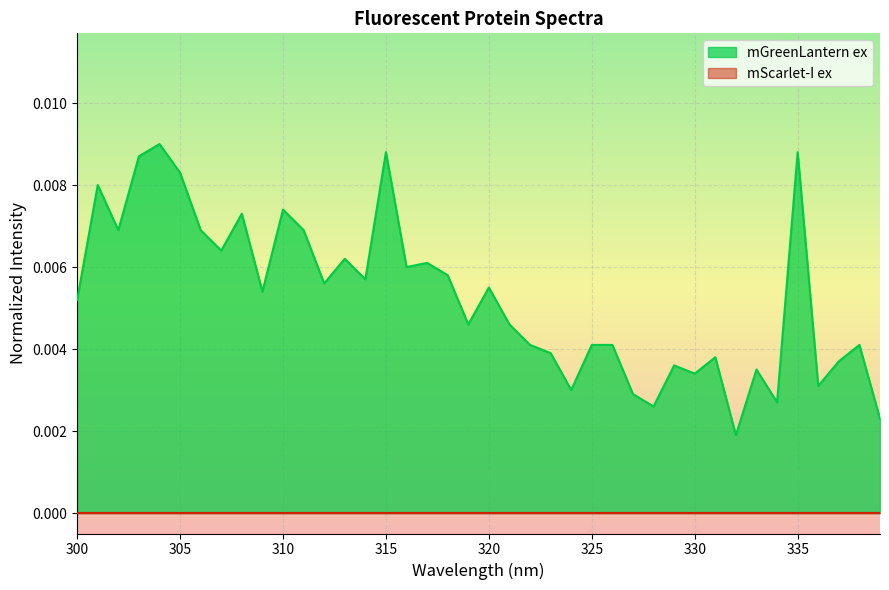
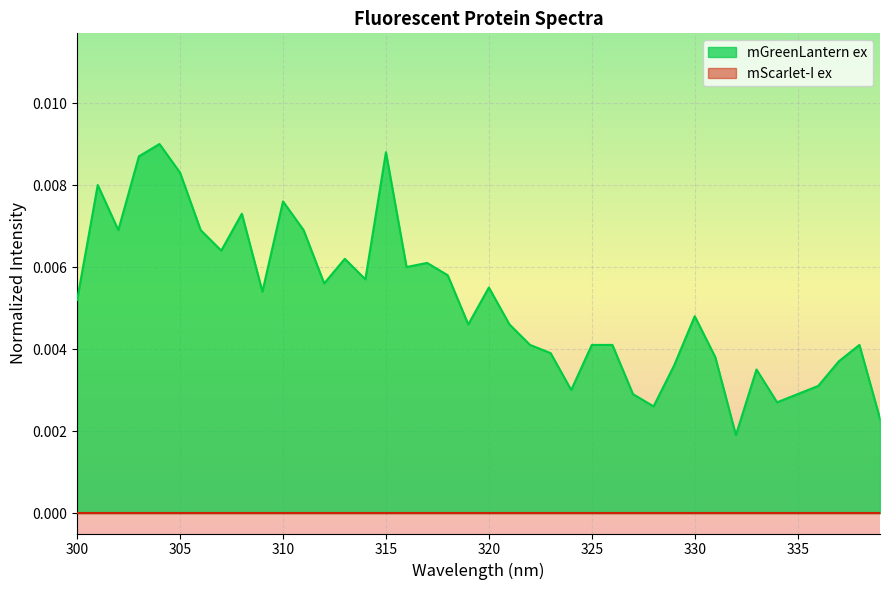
mGreenLantern ex, 310: 0.0074 -> 0.0076
mGreenLantern ex, 330: 0.0034 -> 0.0048
mGreenLantern ex, 335: 0.0088 -> 0.0029
